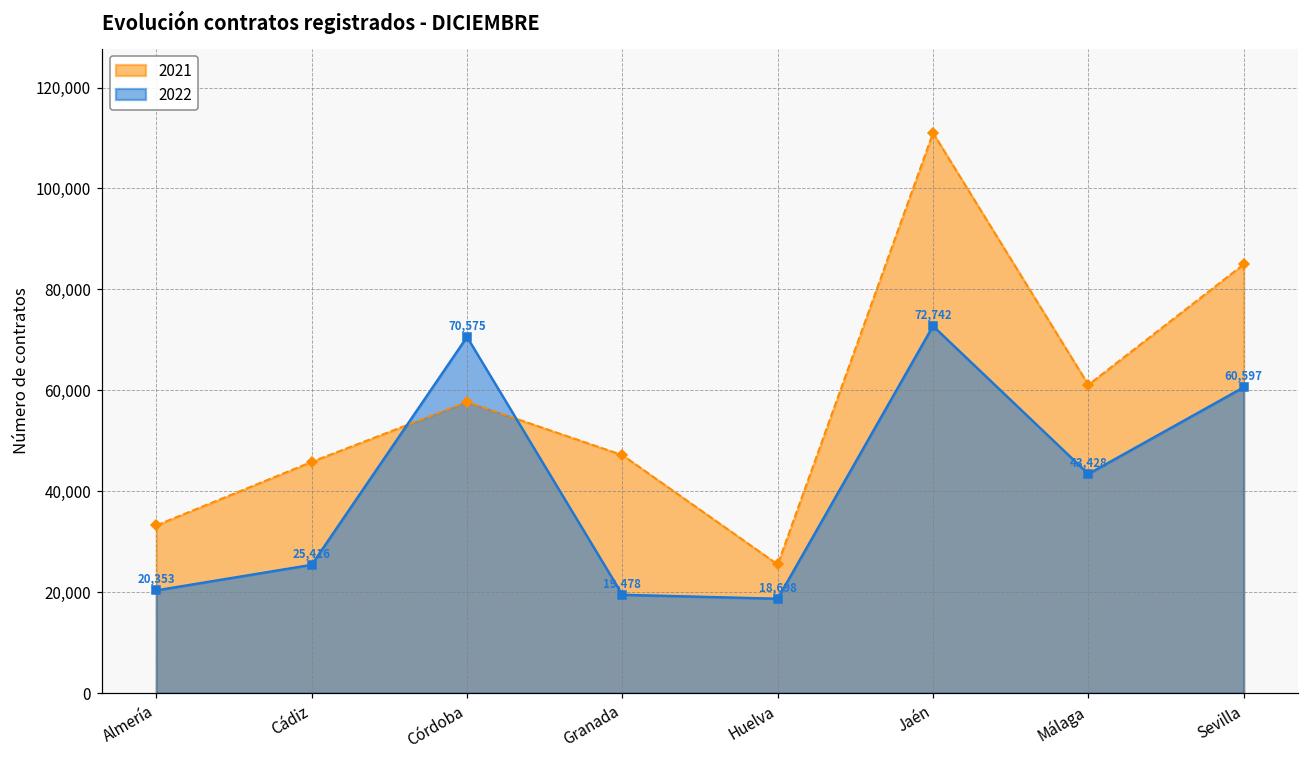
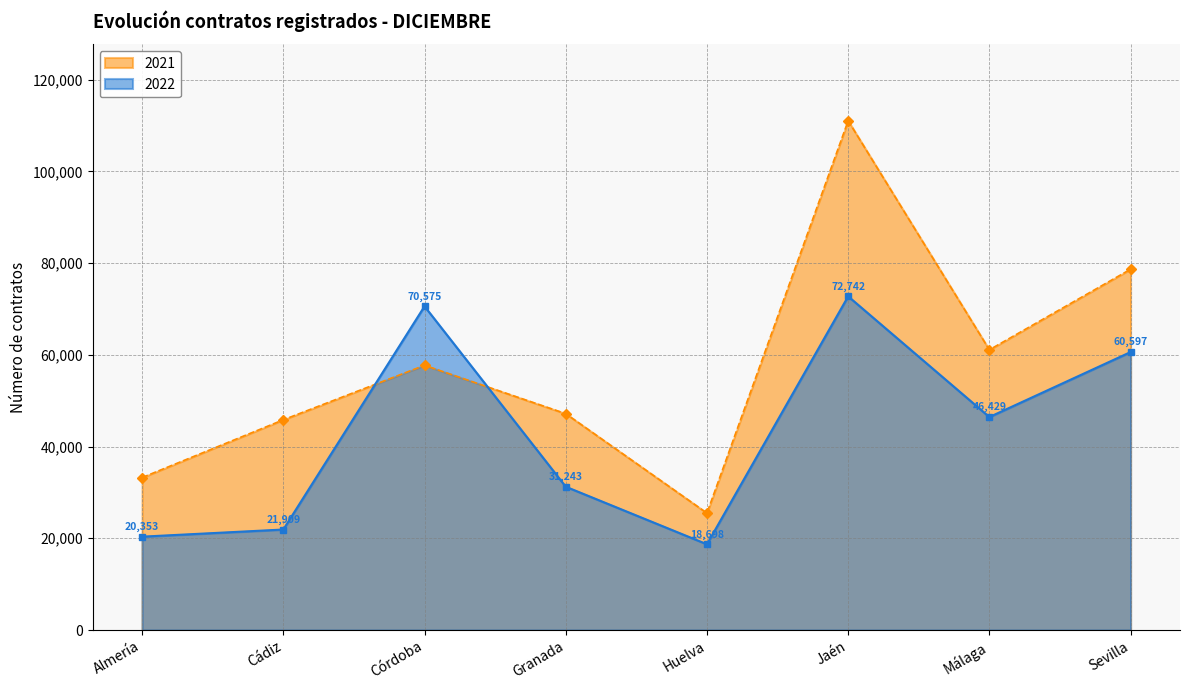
2022, Cádiz: 25,416 -> 21,909
2022, Granada: 19,478 -> 31,243
2022, Málaga: 43,428 -> 46,429
2021, Sevilla: 85,000 -> 79,000
